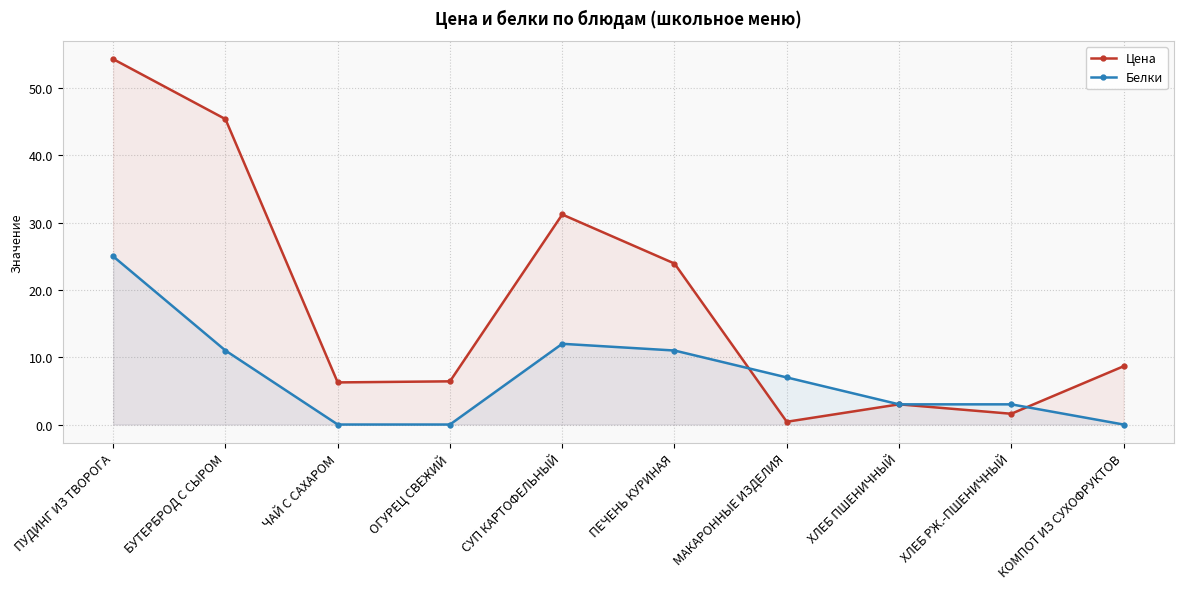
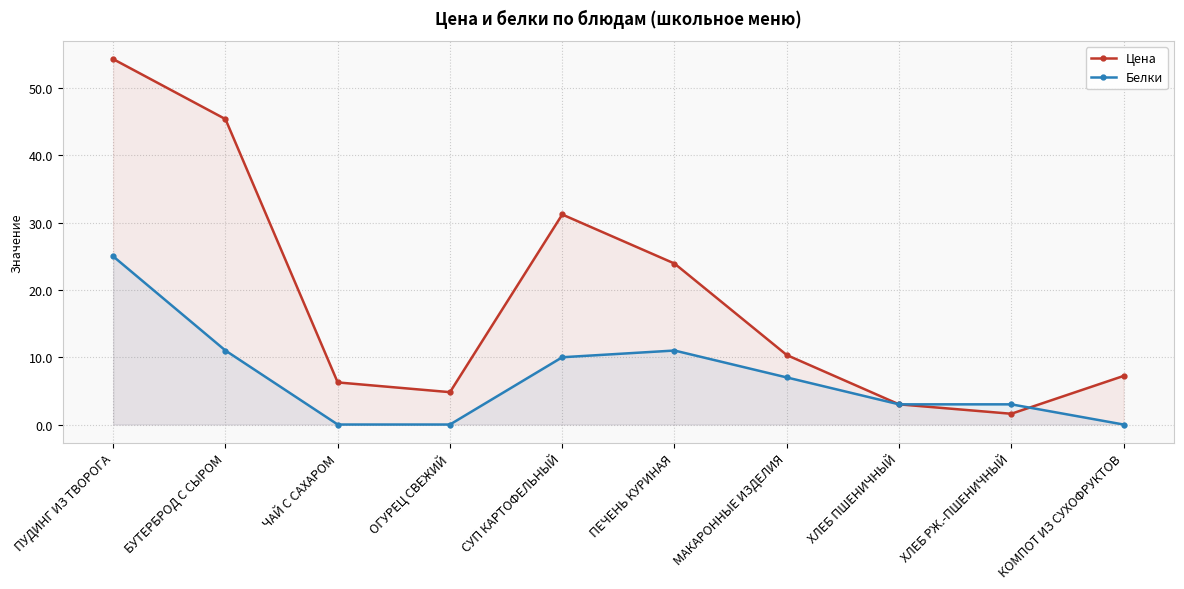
Цена, ОГУРЕЦ СВЕЖИЙ: 6 -> 5
Белки, СУП КАРТОФЕЛЬНЫЙ: 12 -> 10
Цена, МАКАРОННЫЕ ИЗДЕЛИЯ: 0 -> 10
Цена, КОМПОТ ИЗ СУХОФРУКТОВ: 9 -> 7
